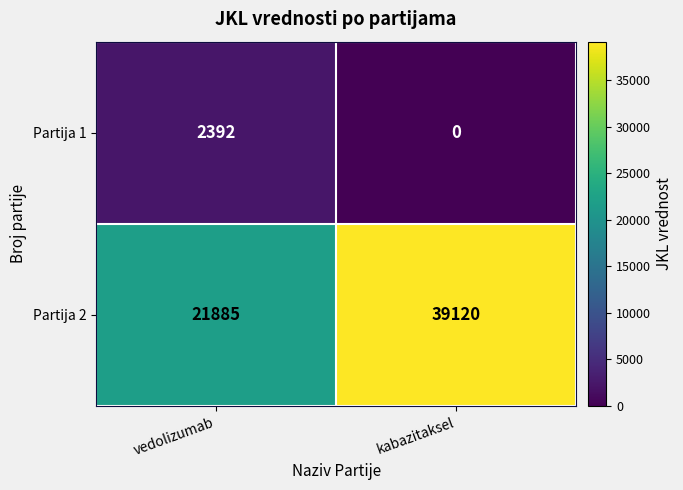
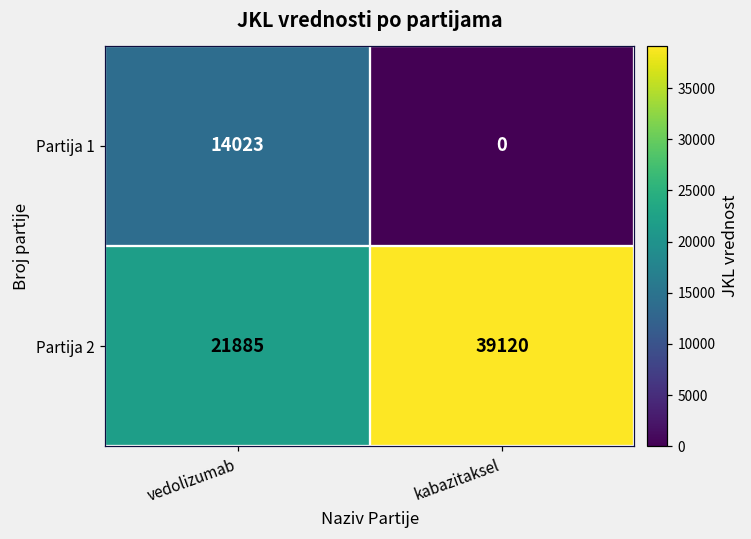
Partija 1, vedolizumab: 2392 -> 14023
